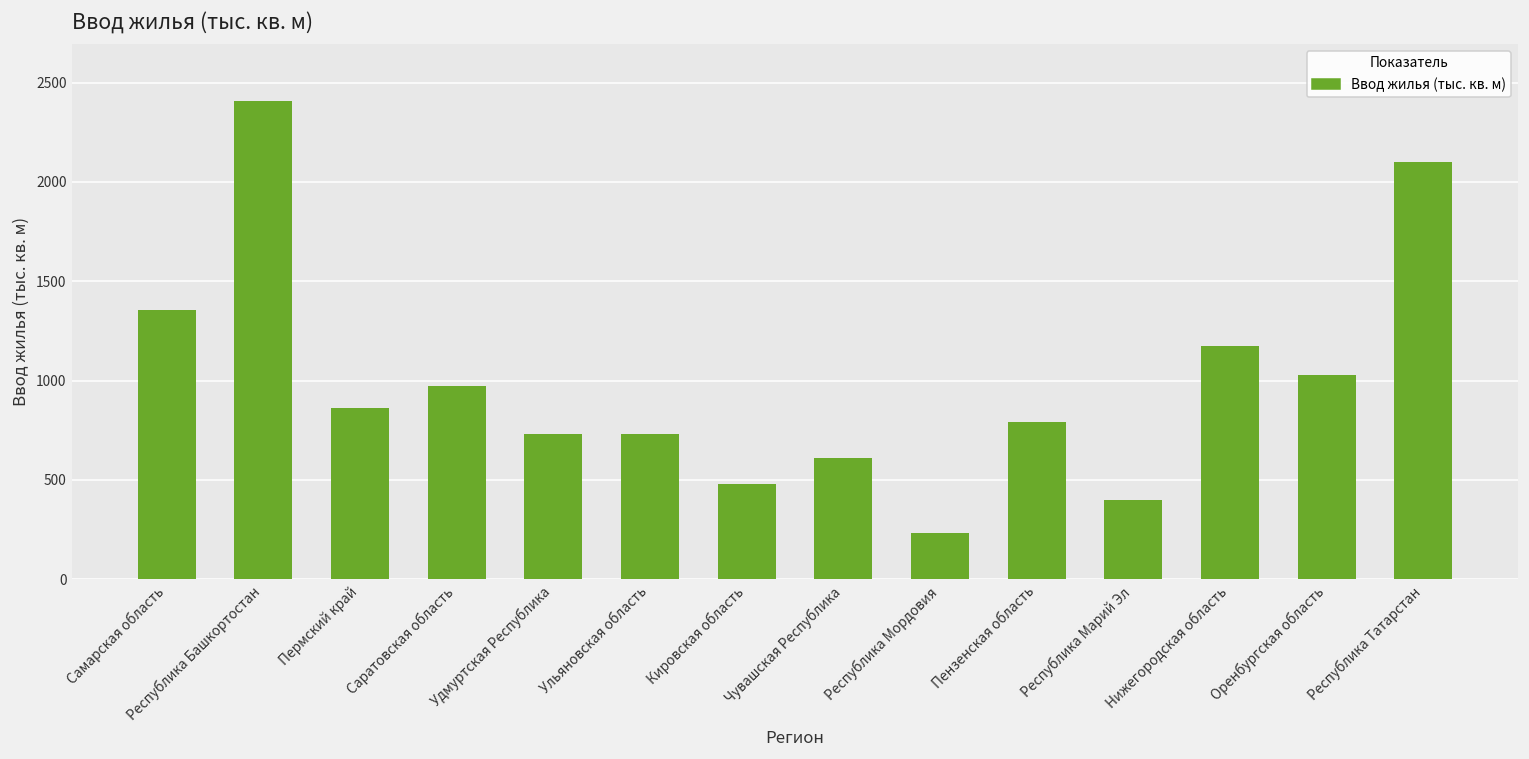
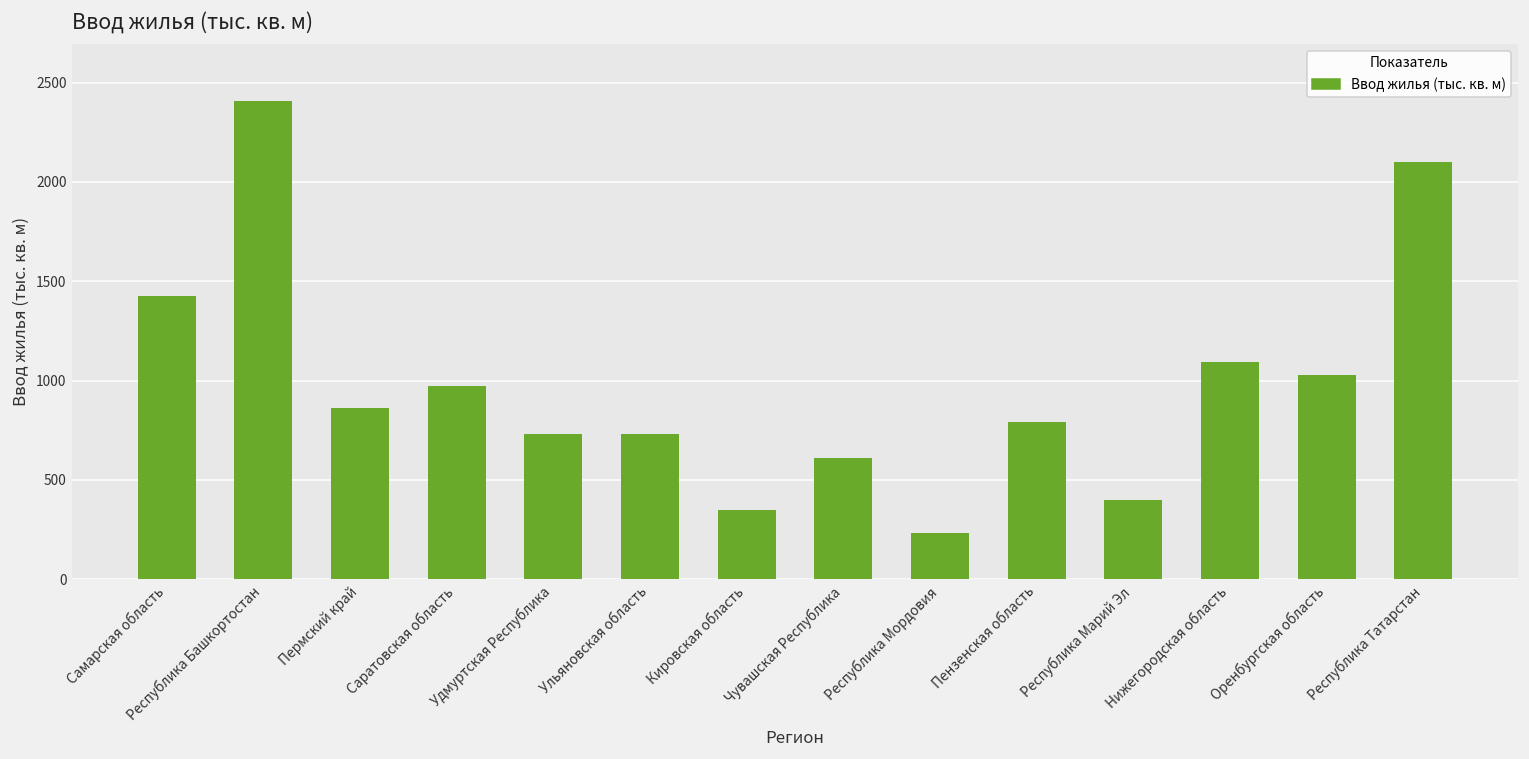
Самарская область: 1360 -> 1420
Кировская область: 480 -> 350
Нижегородская область: 1170 -> 1090
